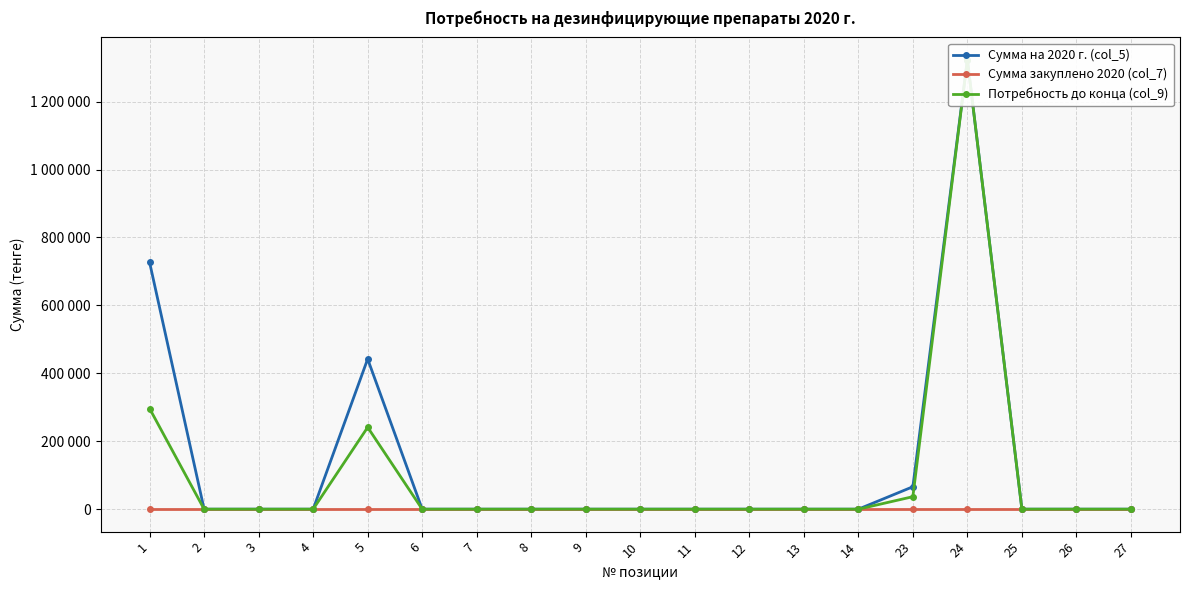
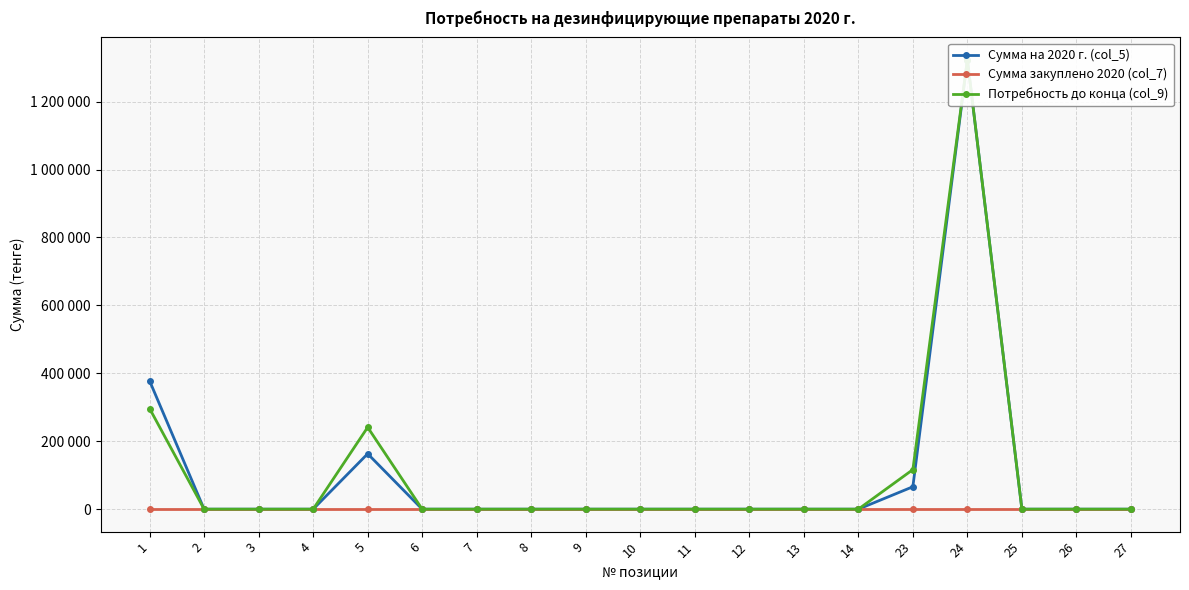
Сумма на 2020 г. (col_5), 1: 730000 -> 380000
Сумма на 2020 г. (col_5), 5: 440000 -> 160000
Потребность до конца (col_9), 23: 40000 -> 120000
